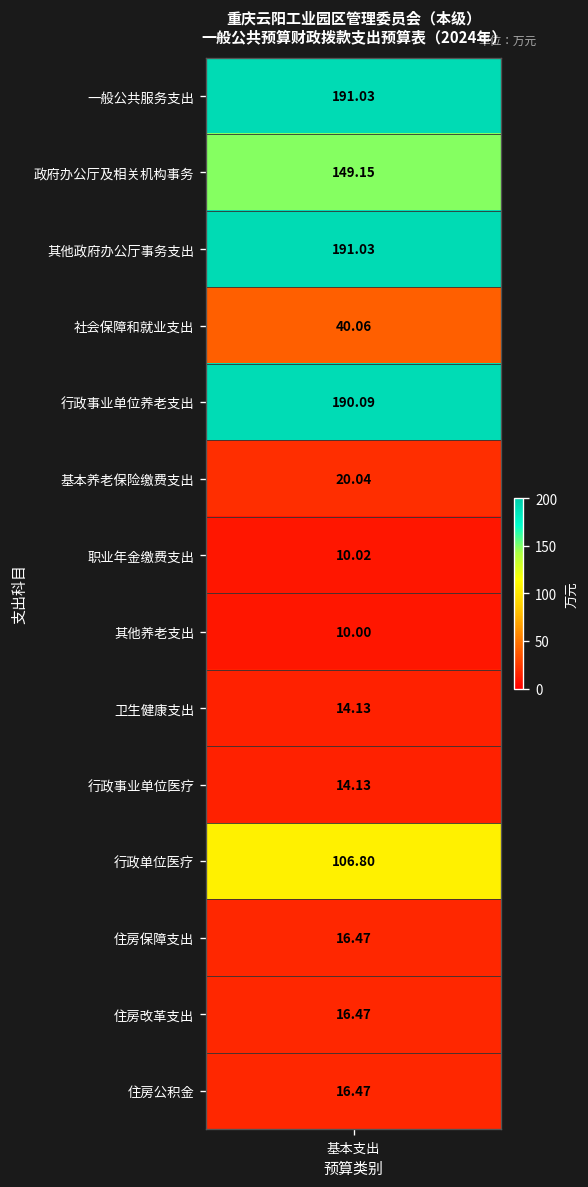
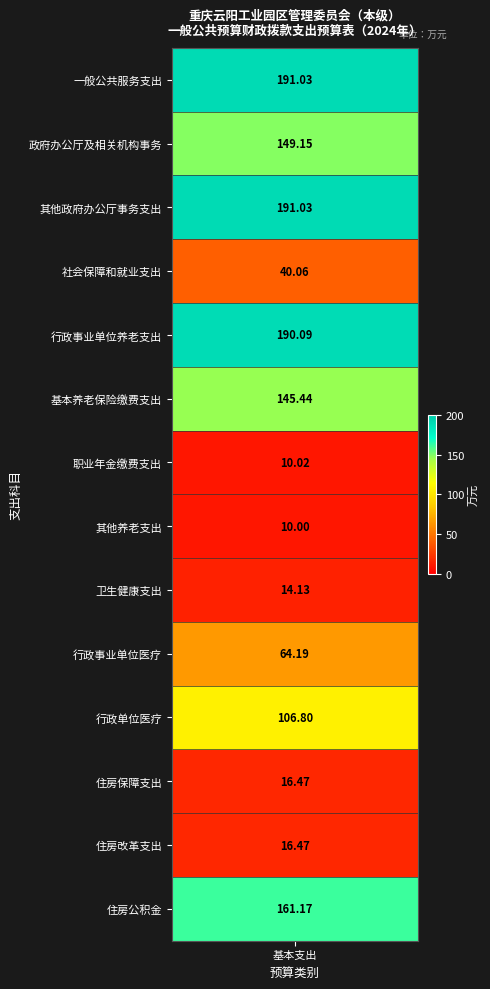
基本养老保险缴费支出, 基本支出: 20.04 -> 145.44
行政事业单位医疗, 基本支出: 14.13 -> 64.19
住房公积金, 基本支出: 16.47 -> 161.17
